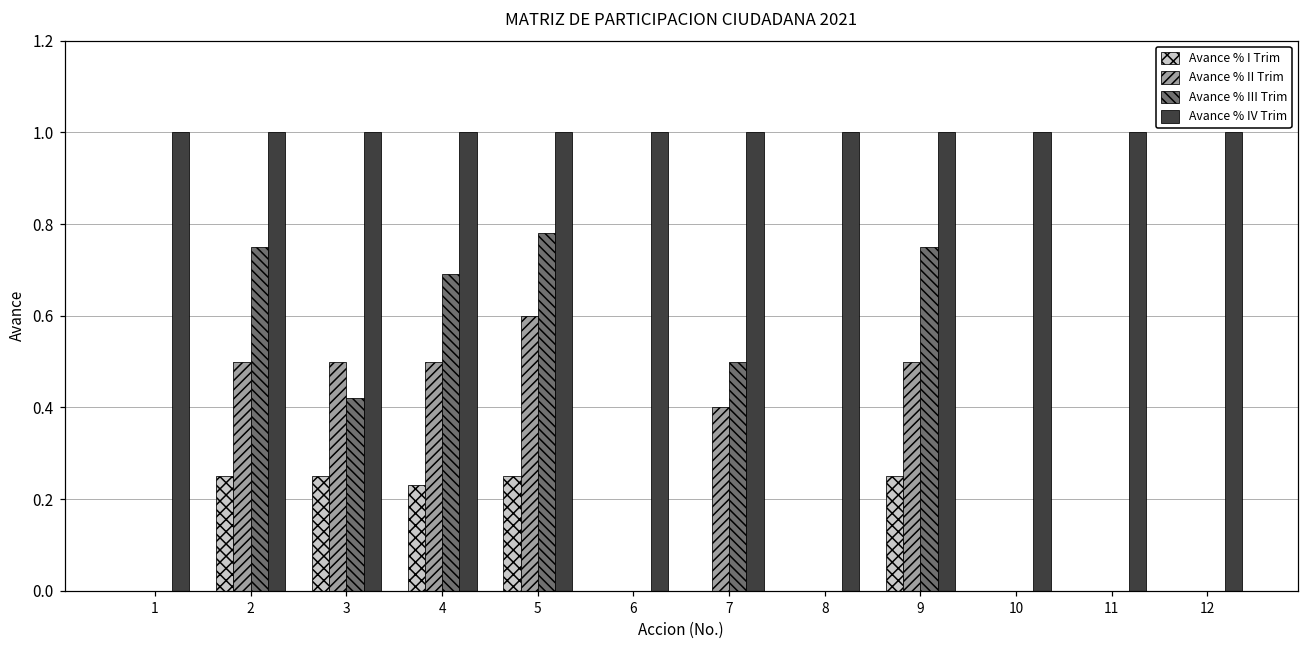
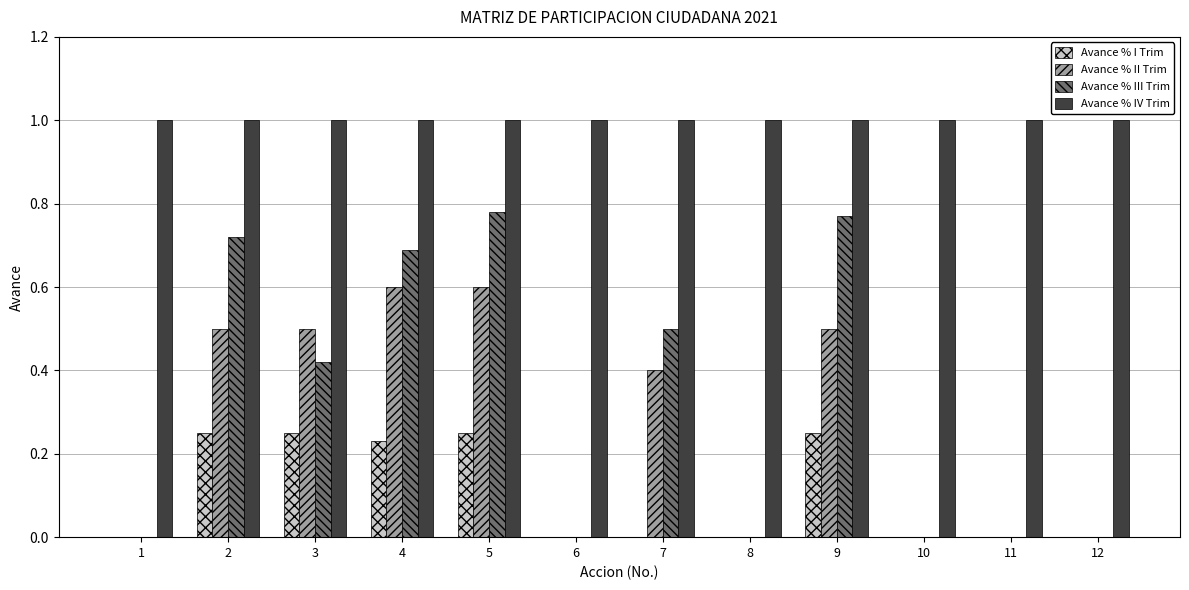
Avance % III Trim, 2: 0.75 -> 0.72
Avance % II Trim, 4: 0.5 -> 0.6
Avance % III Trim, 9: 0.75 -> 0.77
